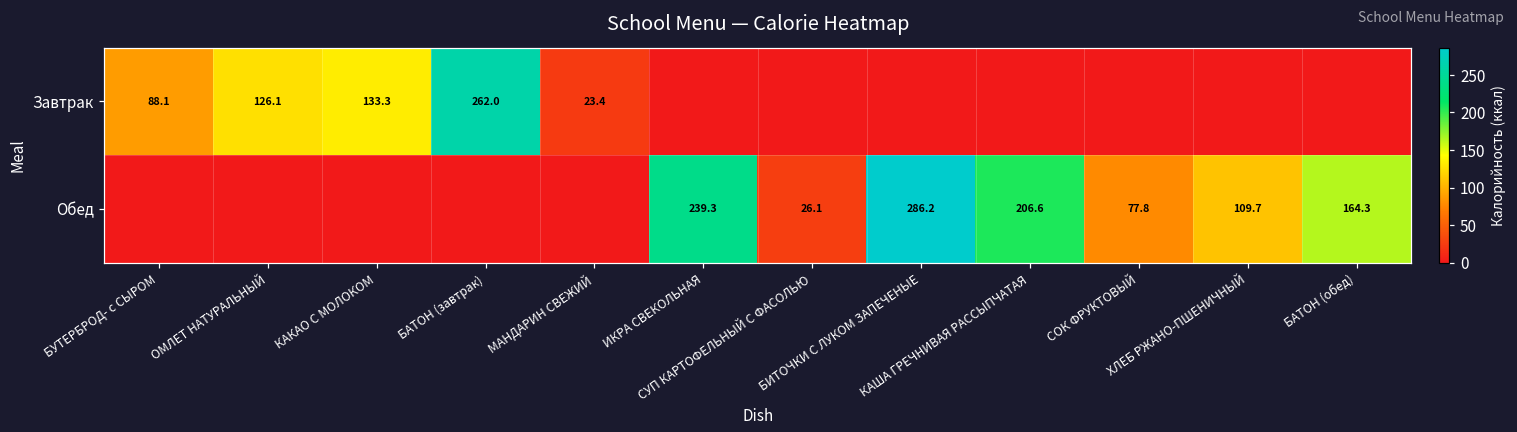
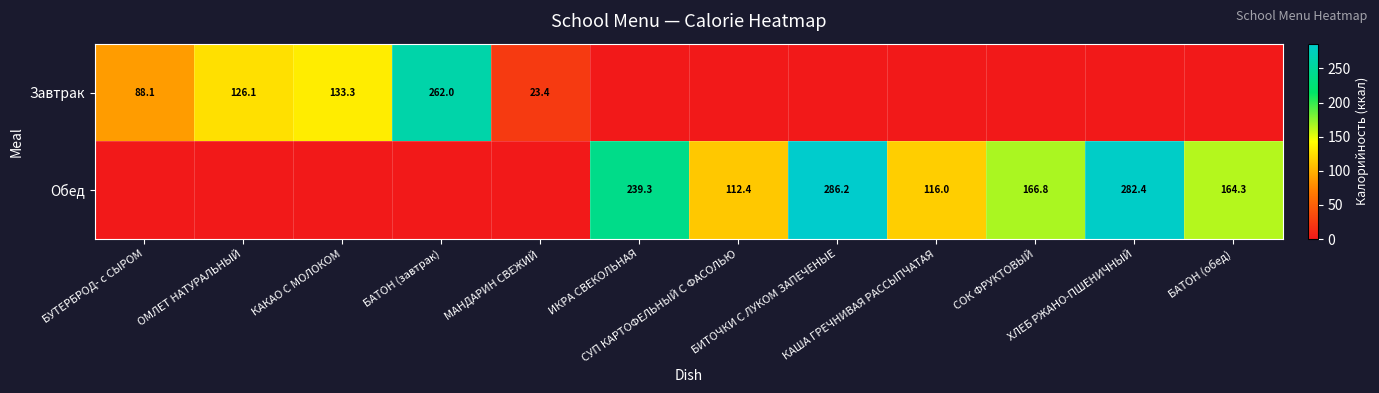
Обед, СУП КАРТОФЕЛЬНЫЙ С ФАСОЛЬЮ: 26.1 -> 112.4
Обед, КАША ГРЕЧНИВАЯ РАССЫПЧАТАЯ: 206.6 -> 116.0
Обед, СОК ФРУКТОВЫЙ: 77.8 -> 166.8
Обед, ХЛЕБ РЖАНО-ПШЕНИЧНЫЙ: 109.7 -> 282.4
